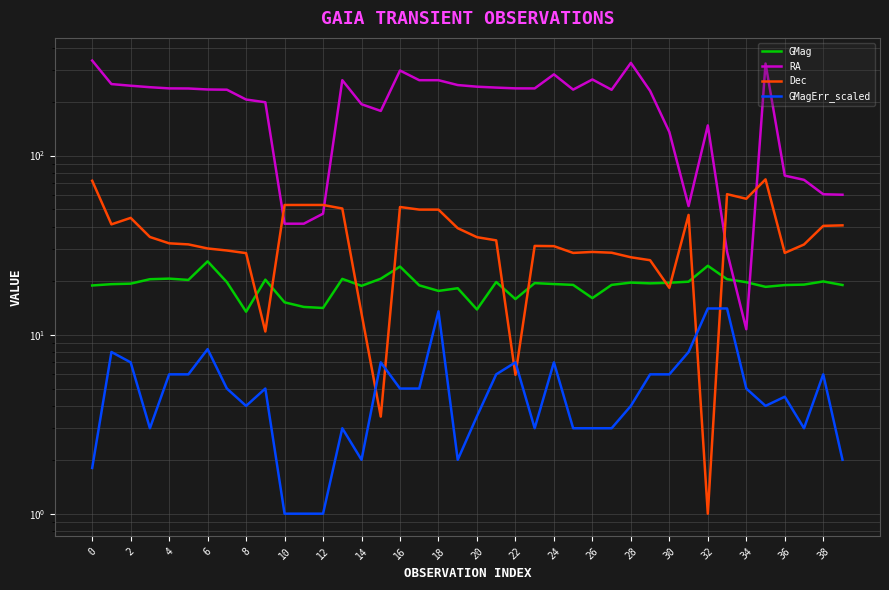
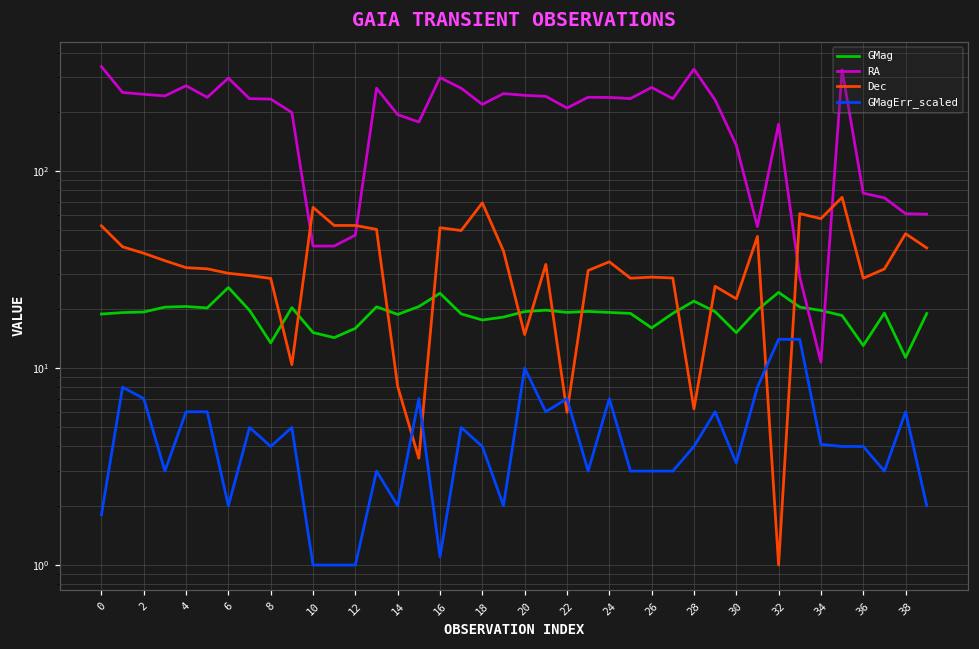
Dec, 0: 72 -> 53
Dec, 2: 45 -> 38
RA, 4: 240 -> 270
RA, 6: 230 -> 300
GMagErr_scaled, 6: 8 -> 2.0
RA, 8: 210 -> 230
Dec, 10: 53 -> 66
GMag, 12: 14 -> 16
Dec, 14: 13 -> 8
GMagErr_scaled, 16: 5.0 -> 1.1
RA, 18: 260 -> 220
Dec, 18: 50 -> 69
GMagErr_scaled, 18: 14 -> 4.0
GMag, 20: 14 -> 19
Dec, 20: 35 -> 15
GMagErr_scaled, 20: 3.5 -> 10
GMag, 22: 16 -> 19
RA, 22: 240 -> 210
RA, 24: 280 -> 240
Dec, 24: 31 -> 35
GMag, 28: 20 -> 22
Dec, 28: 27 -> 6.2
GMag, 30: 19 -> 15
Dec, 30: 18 -> 22
GMagErr_scaled, 30: 6.0 -> 3.3
RA, 32: 150 -> 170
GMagErr_scaled, 34: 5.0 -> 4.1
GMag, 36: 19 -> 13
GMagErr_scaled, 36: 4.5 -> 4.0
GMag, 38: 20 -> 11
Dec, 38: 41 -> 48
